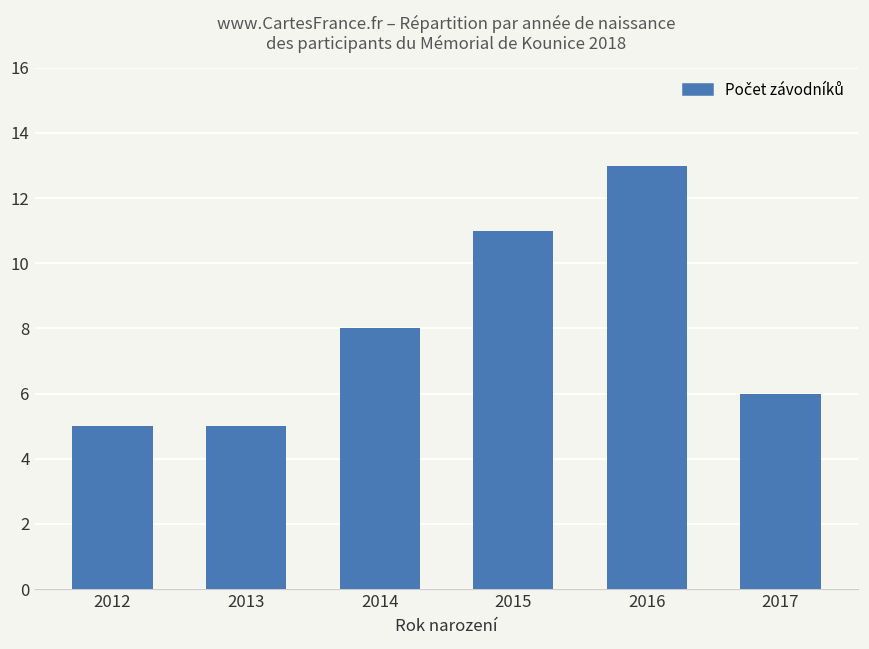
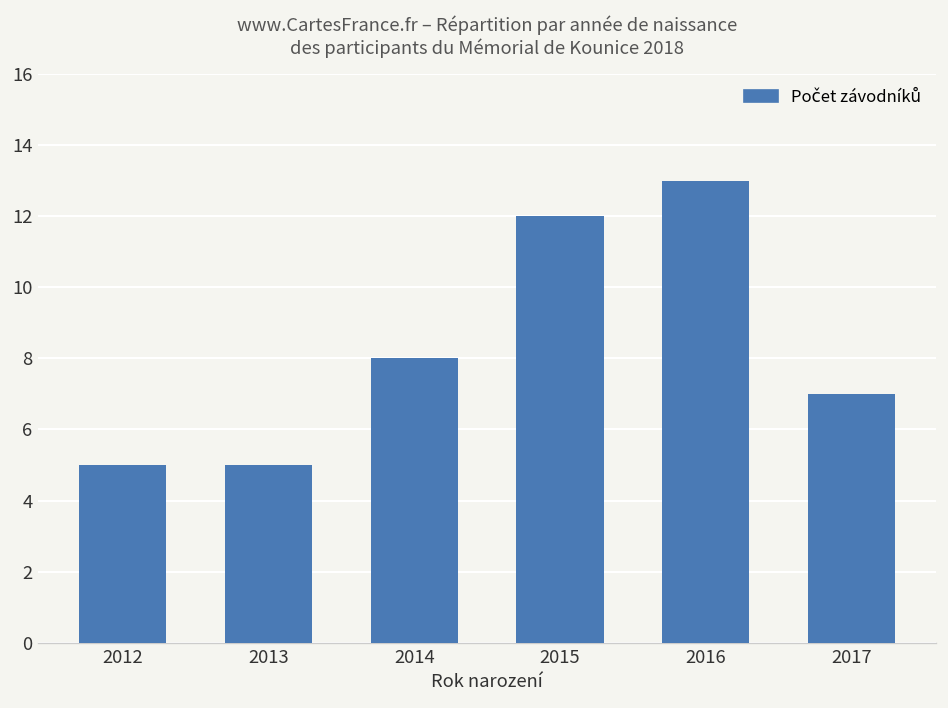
2015: 11 -> 12
2017: 6 -> 7
